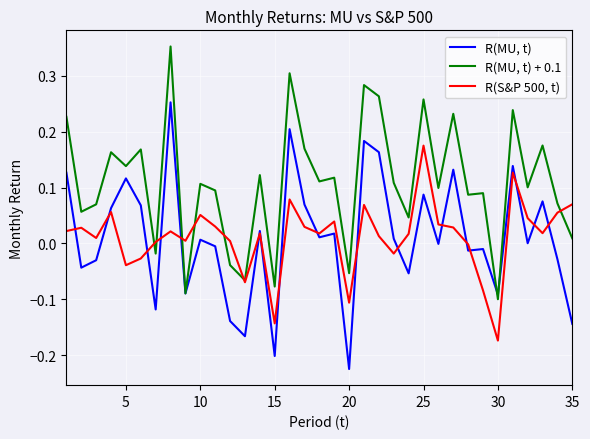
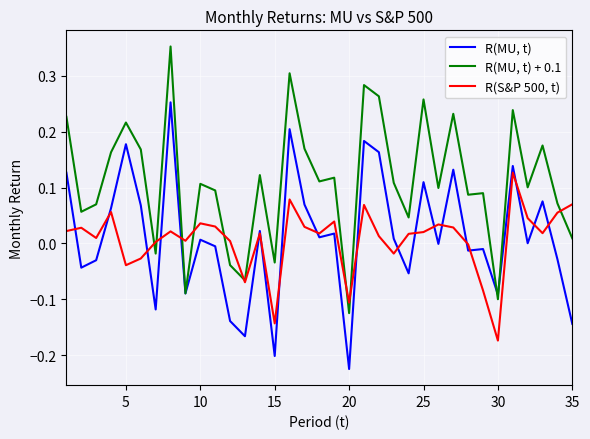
R(MU, t), 5: 0.12 -> 0.18
R(MU, t) + 0.1, 5: 0.14 -> 0.22
R(S&P 500, t), 10: 0.05 -> 0.04
R(MU, t) + 0.1, 15: -0.08 -> -0.03
R(MU, t) + 0.1, 20: -0.05 -> -0.12
R(MU, t), 25: 0.09 -> 0.11
R(S&P 500, t), 25: 0.18 -> 0.02
